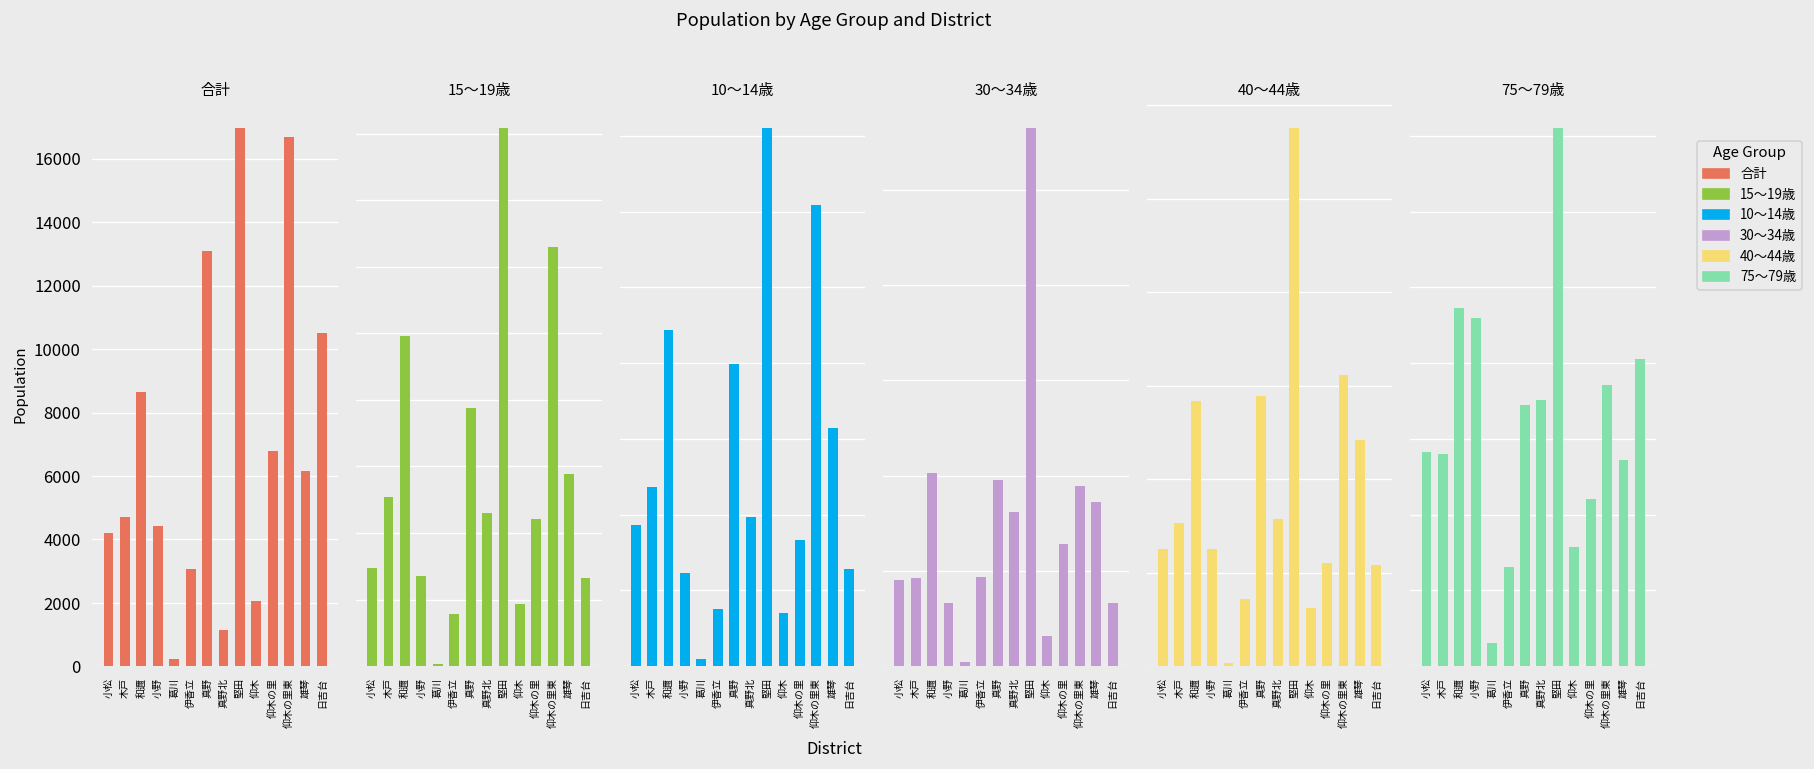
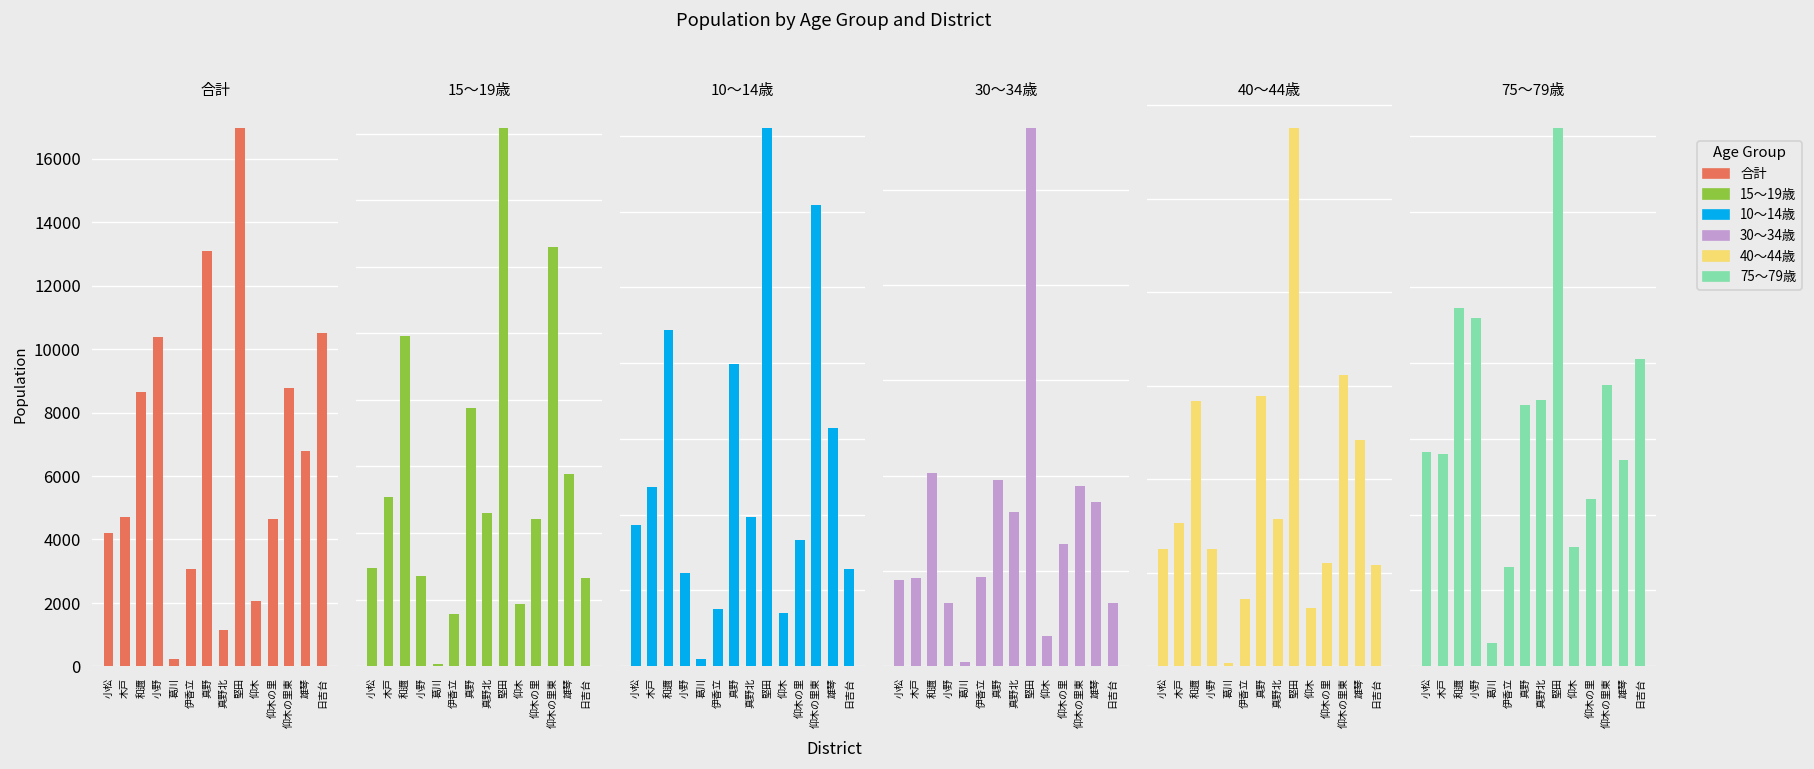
合計, 小野: 4400 -> 10400
合計, 仰木の里: 6800 -> 4600
合計, 仰木の里東: 16700 -> 8800
合計, 雄琴: 6200 -> 6800
